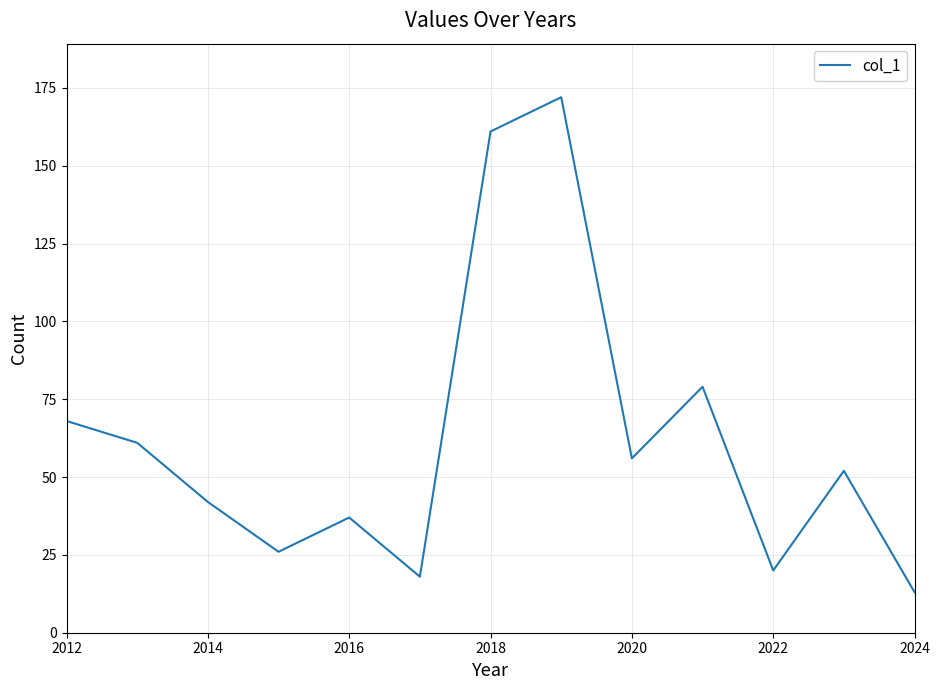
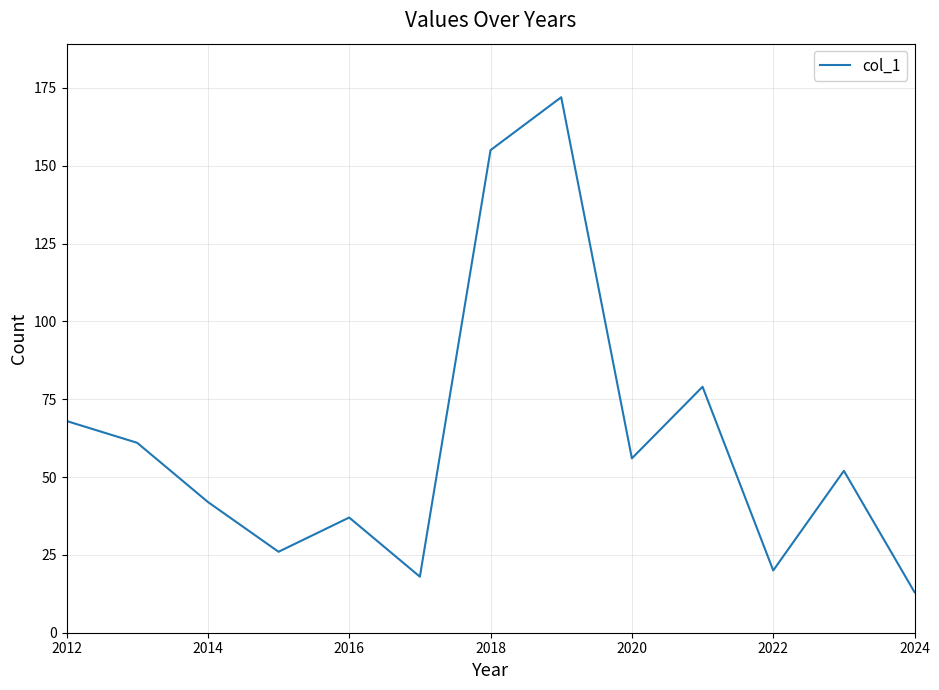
2018: 161 -> 155
